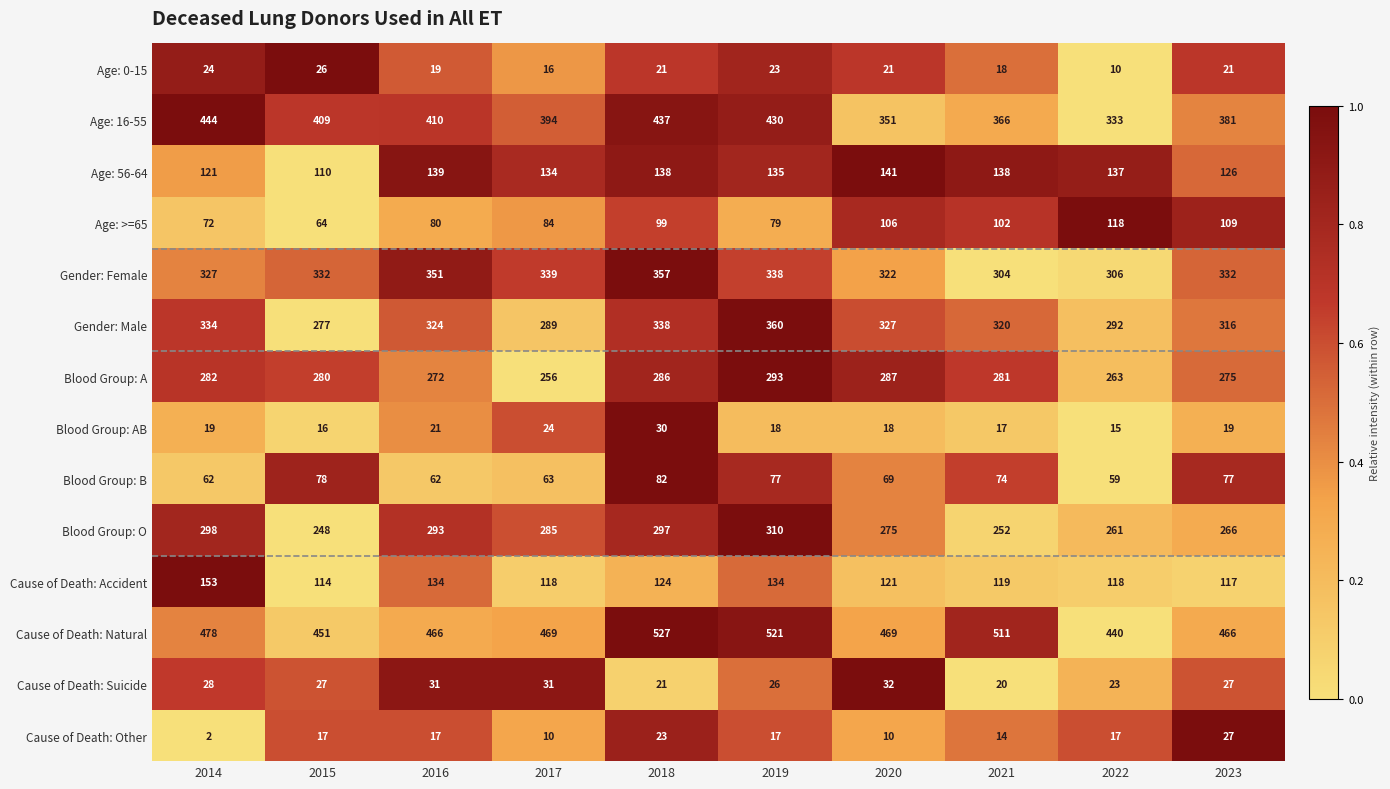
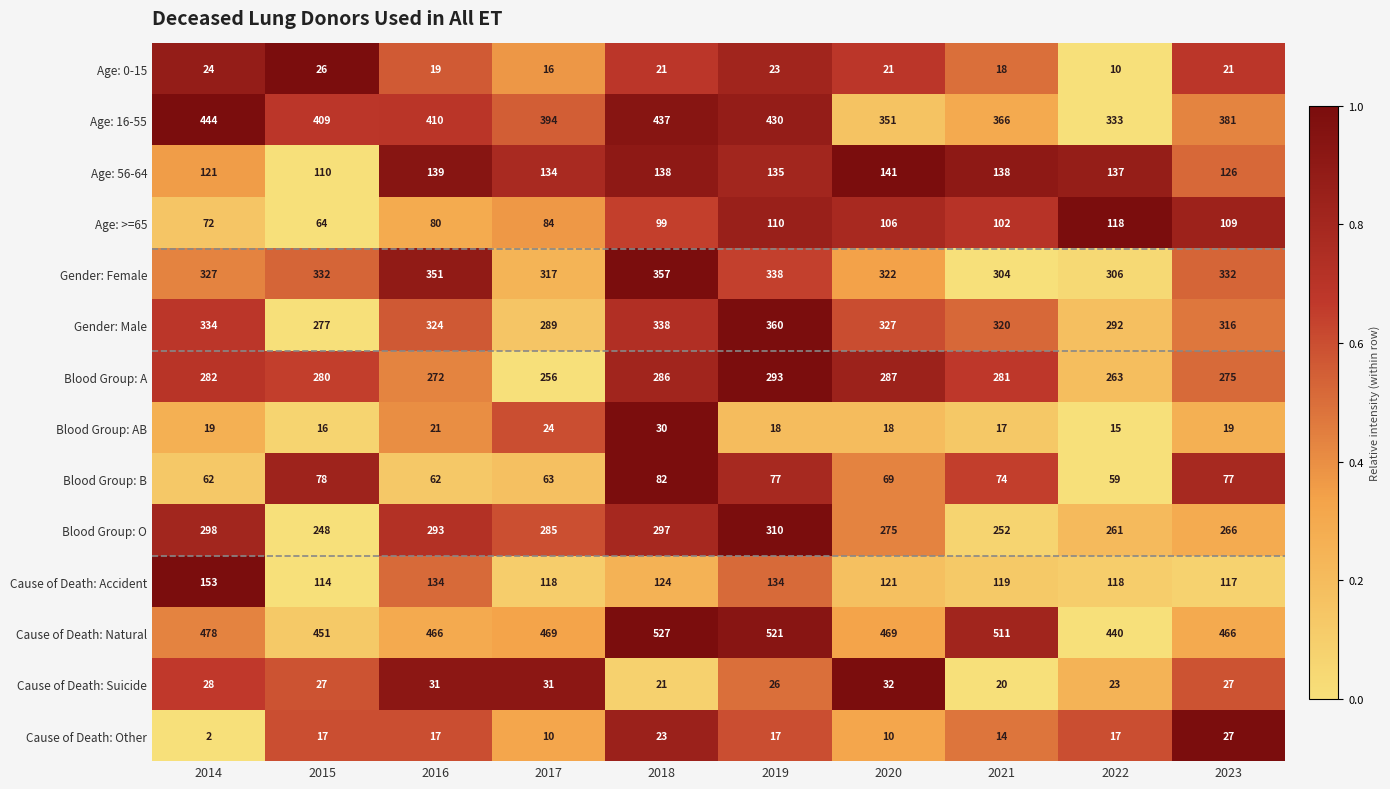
Age: >=65, 2019: 79 -> 110
Gender: Female, 2017: 339 -> 317
